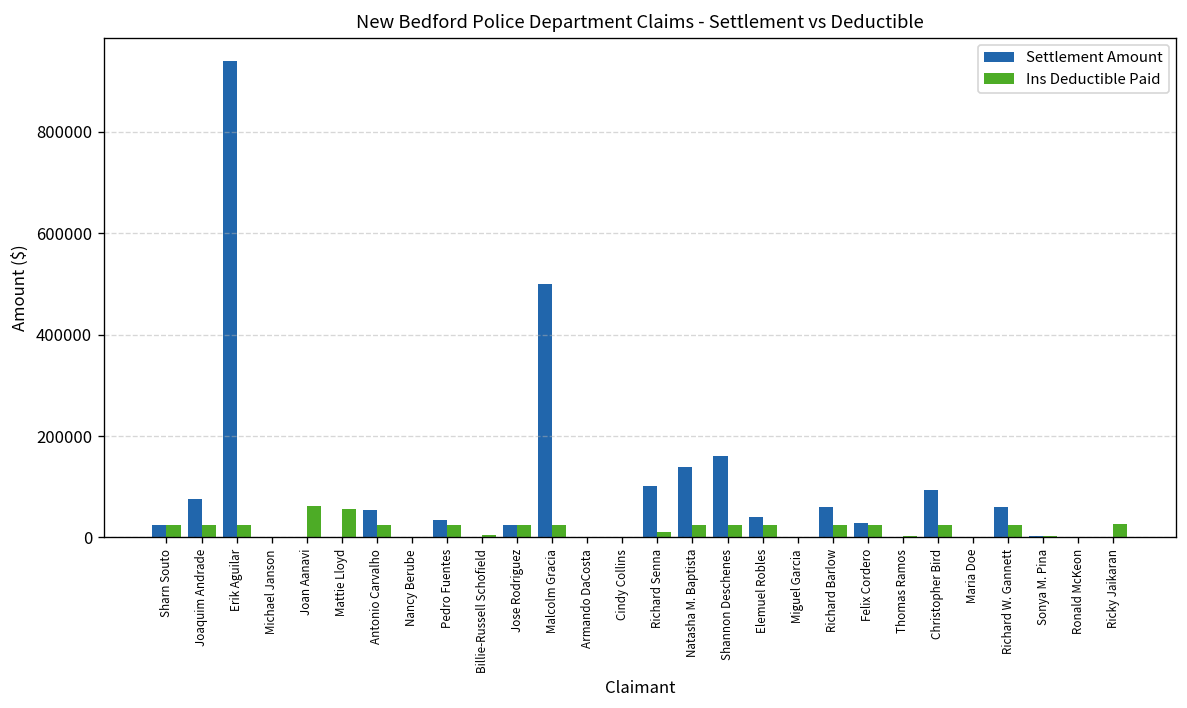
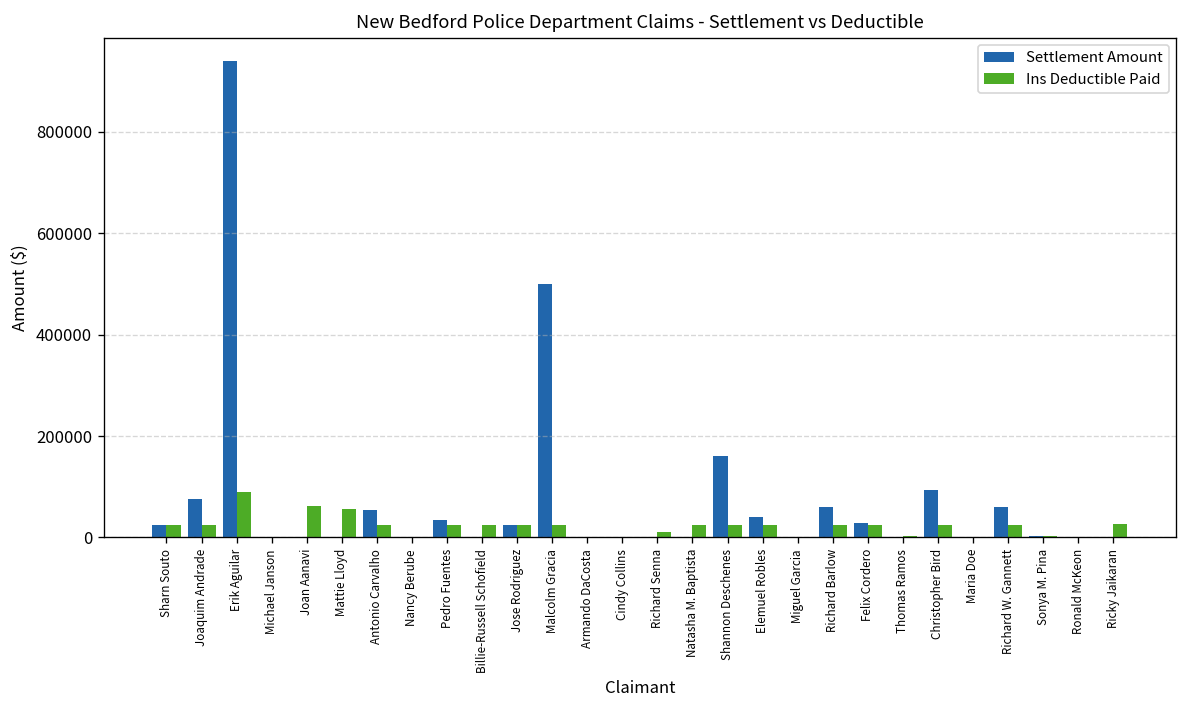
Ins Deductible Paid, Erik Aguilar: 30000 -> 90000
Ins Deductible Paid, Billie-Russell Schofield: 10000 -> 20000
Settlement Amount, Richard Senna: 100000 -> 0
Settlement Amount, Natasha M. Baptista: 140000 -> 0
